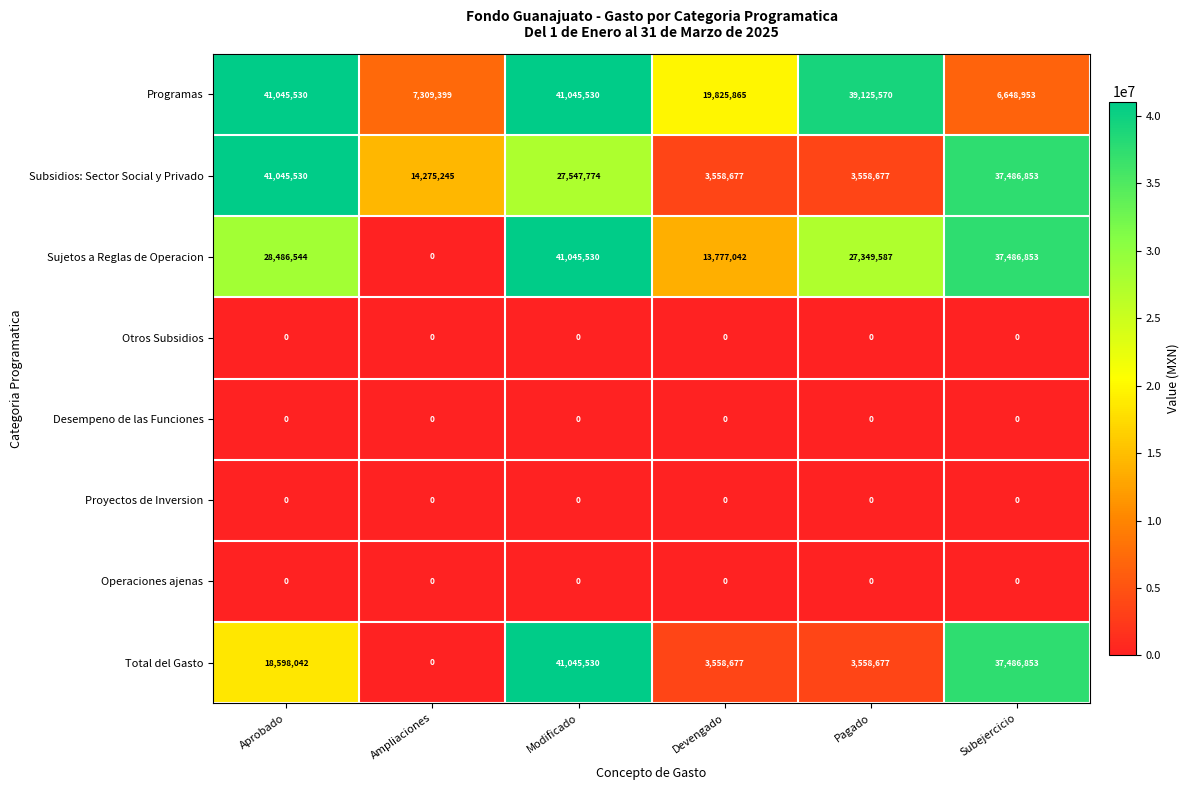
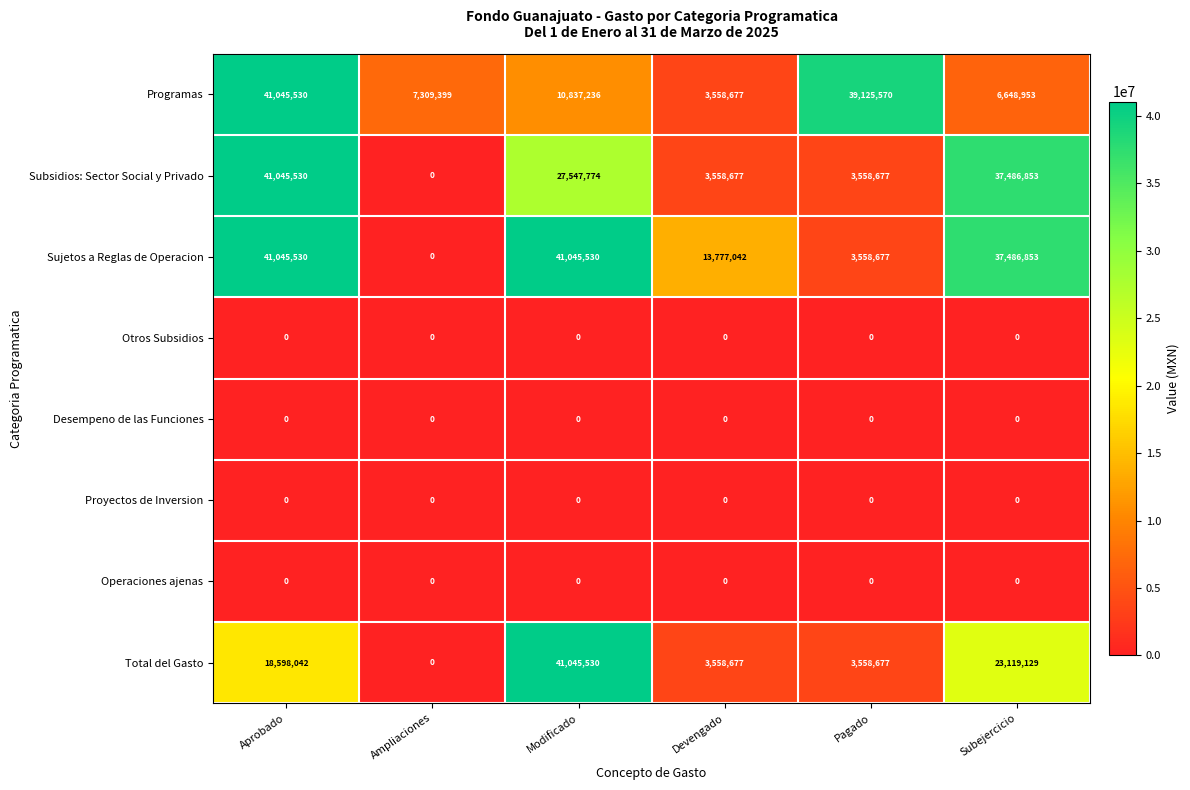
Programas, Modificado: 41,045,530 -> 10,837,236
Programas, Devengado: 19,825,865 -> 3,558,677
Subsidios: Sector Social y Privado, Ampliaciones: 14,275,245 -> 0
Sujetos a Reglas de Operacion, Aprobado: 28,486,544 -> 41,045,530
Sujetos a Reglas de Operacion, Pagado: 27,349,587 -> 3,558,677
Total del Gasto, Subejercicio: 37,486,853 -> 23,119,129
